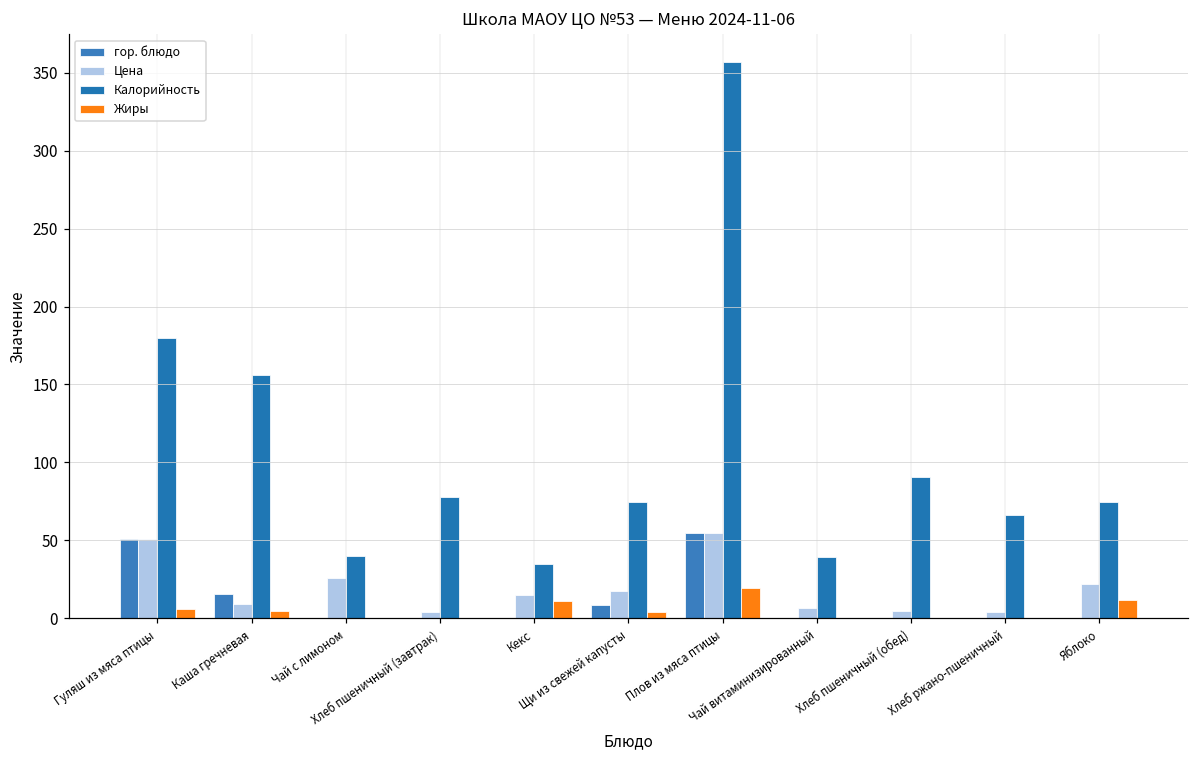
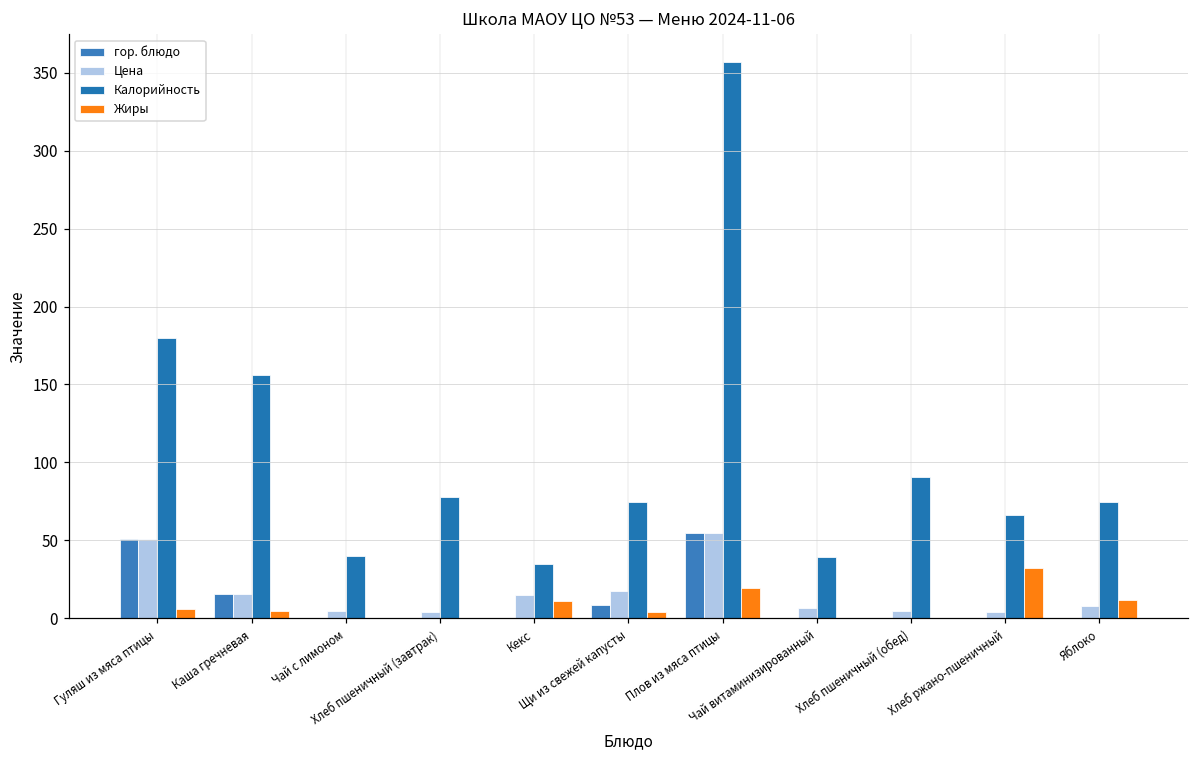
Цена, Каша гречневая: 9 -> 16
Цена, Чай с лимоном: 26 -> 5
Жиры, Хлеб ржано-пшеничный: 0 -> 32
Цена, Яблоко: 22 -> 8
